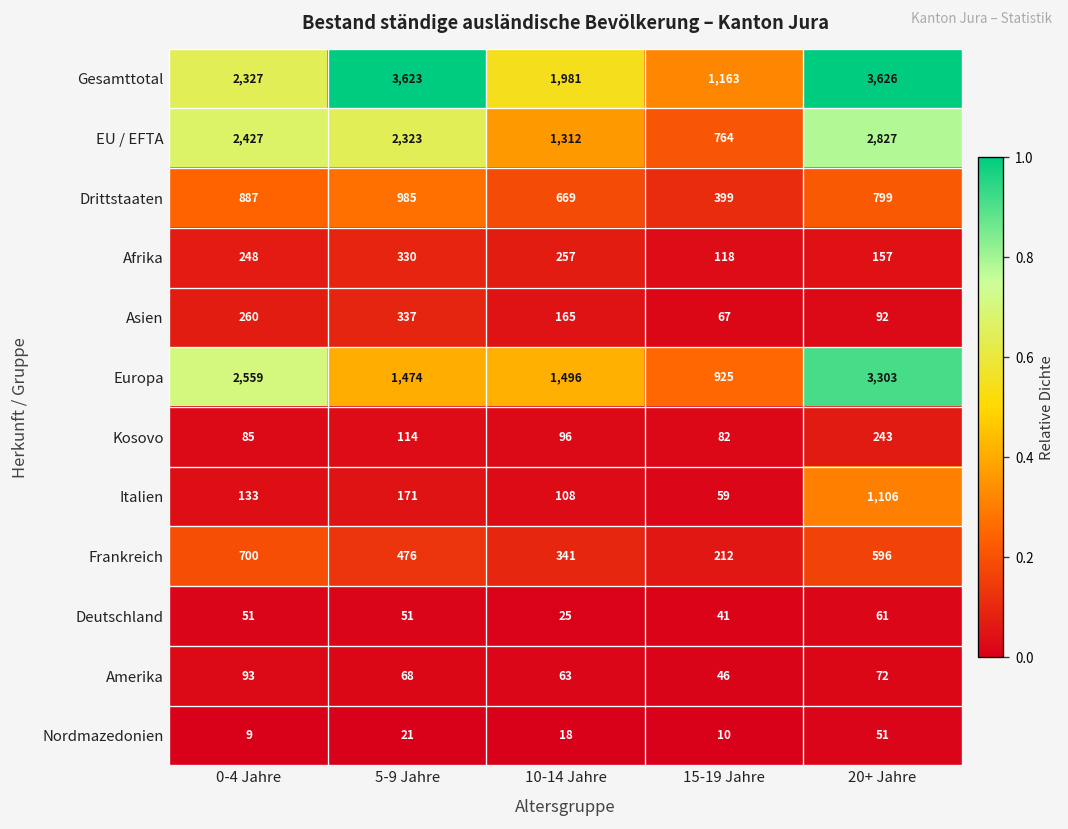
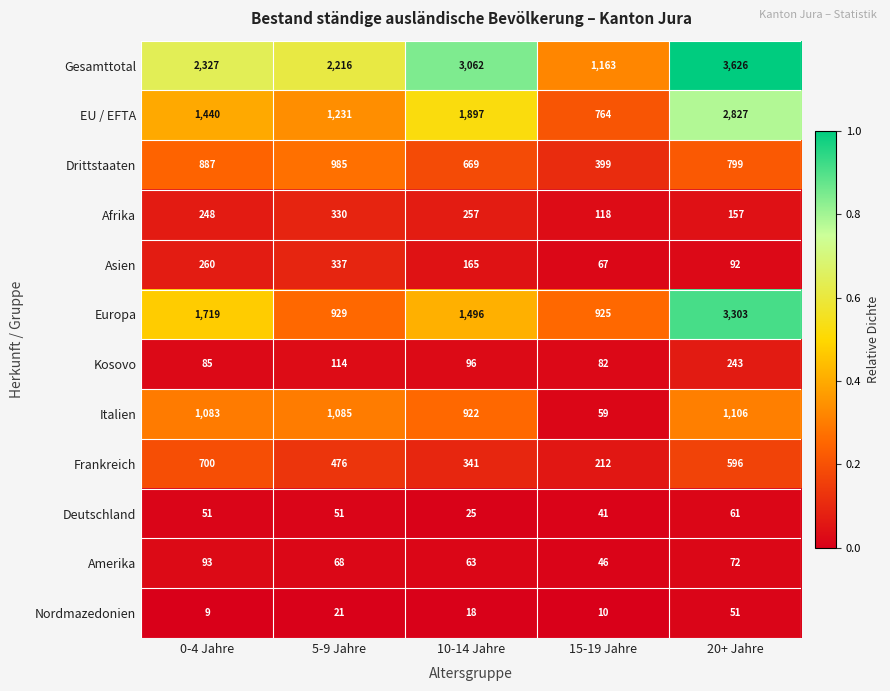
Gesamttotal, 5-9 Jahre: 3,623 -> 2,216
Gesamttotal, 10-14 Jahre: 1,981 -> 3,062
EU / EFTA, 0-4 Jahre: 2,427 -> 1,440
EU / EFTA, 5-9 Jahre: 2,323 -> 1,231
EU / EFTA, 10-14 Jahre: 1,312 -> 1,897
Europa, 0-4 Jahre: 2,559 -> 1,719
Europa, 5-9 Jahre: 1,474 -> 929
Italien, 0-4 Jahre: 133 -> 1,083
Italien, 5-9 Jahre: 171 -> 1,085
Italien, 10-14 Jahre: 108 -> 922
